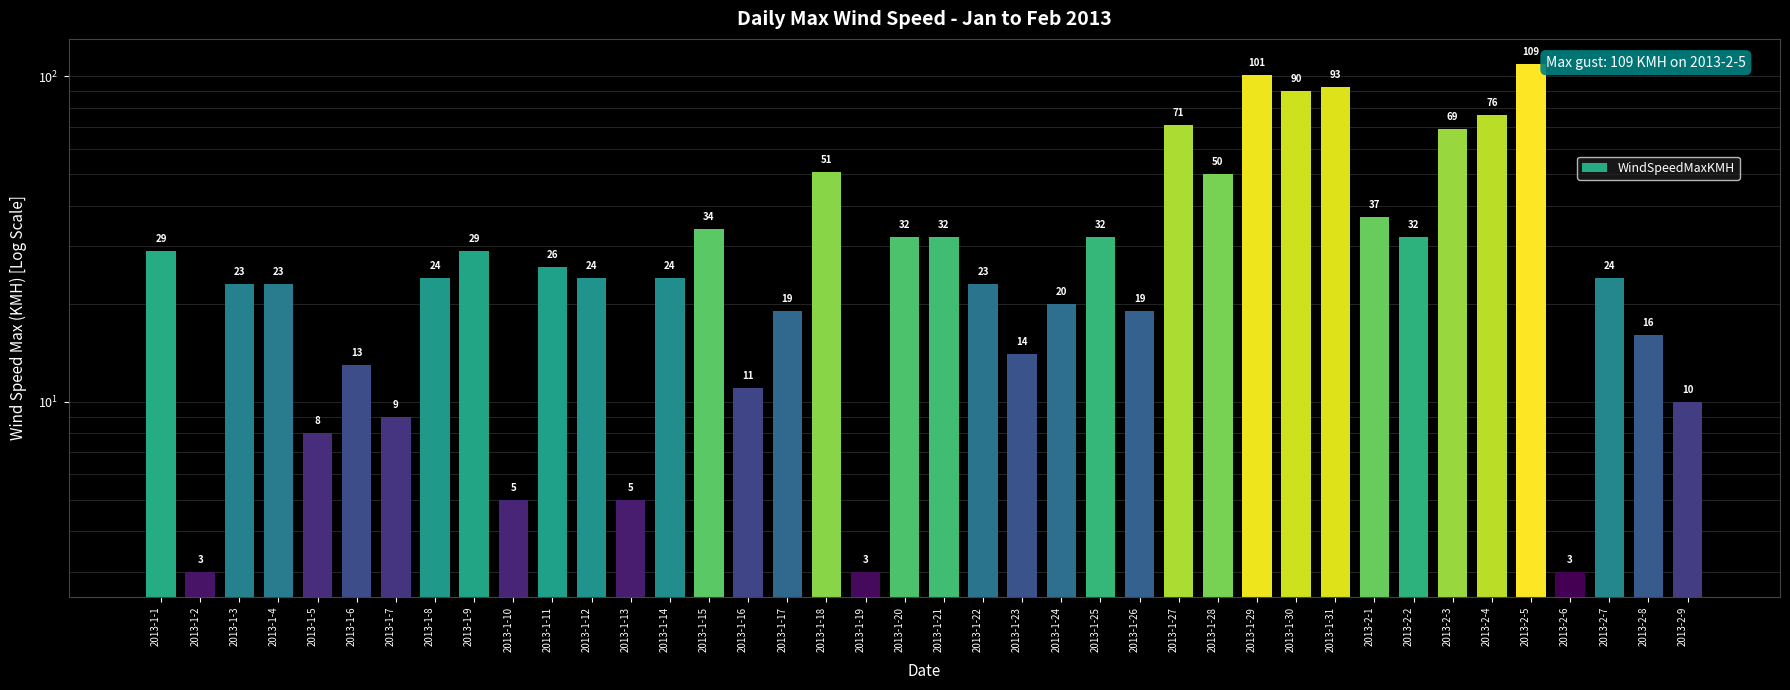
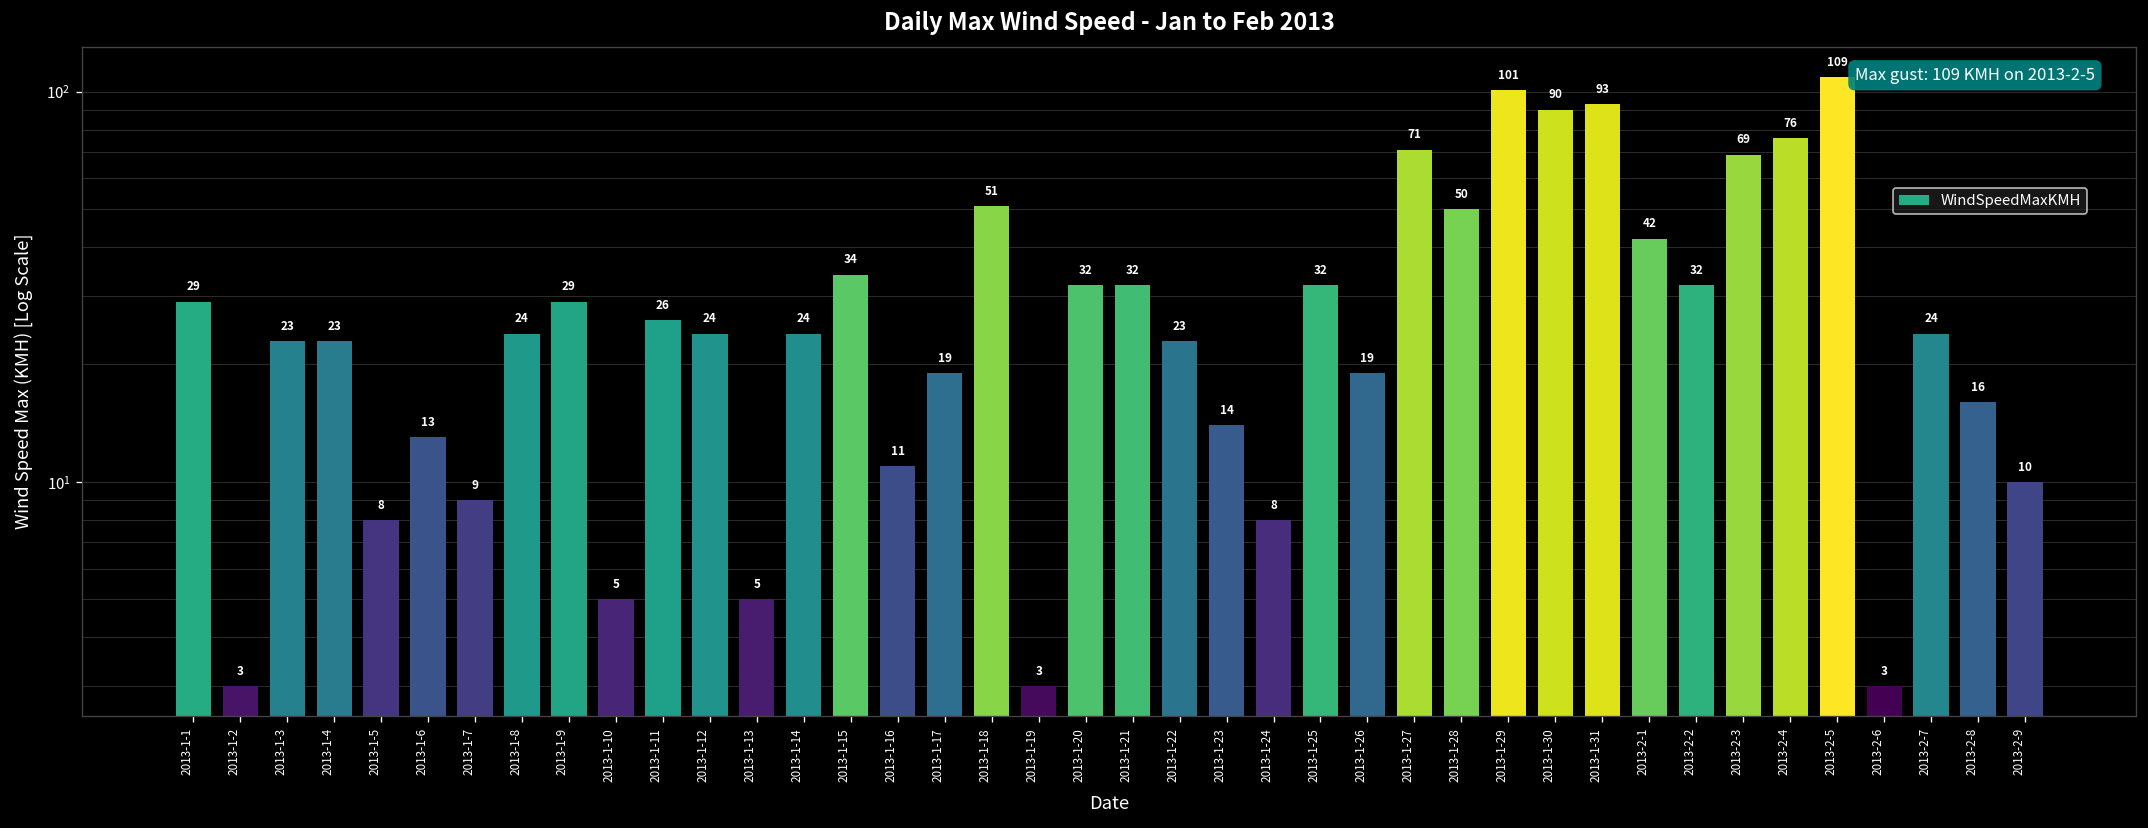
2013-1-24: 20 -> 8
2013-2-1: 37 -> 42
